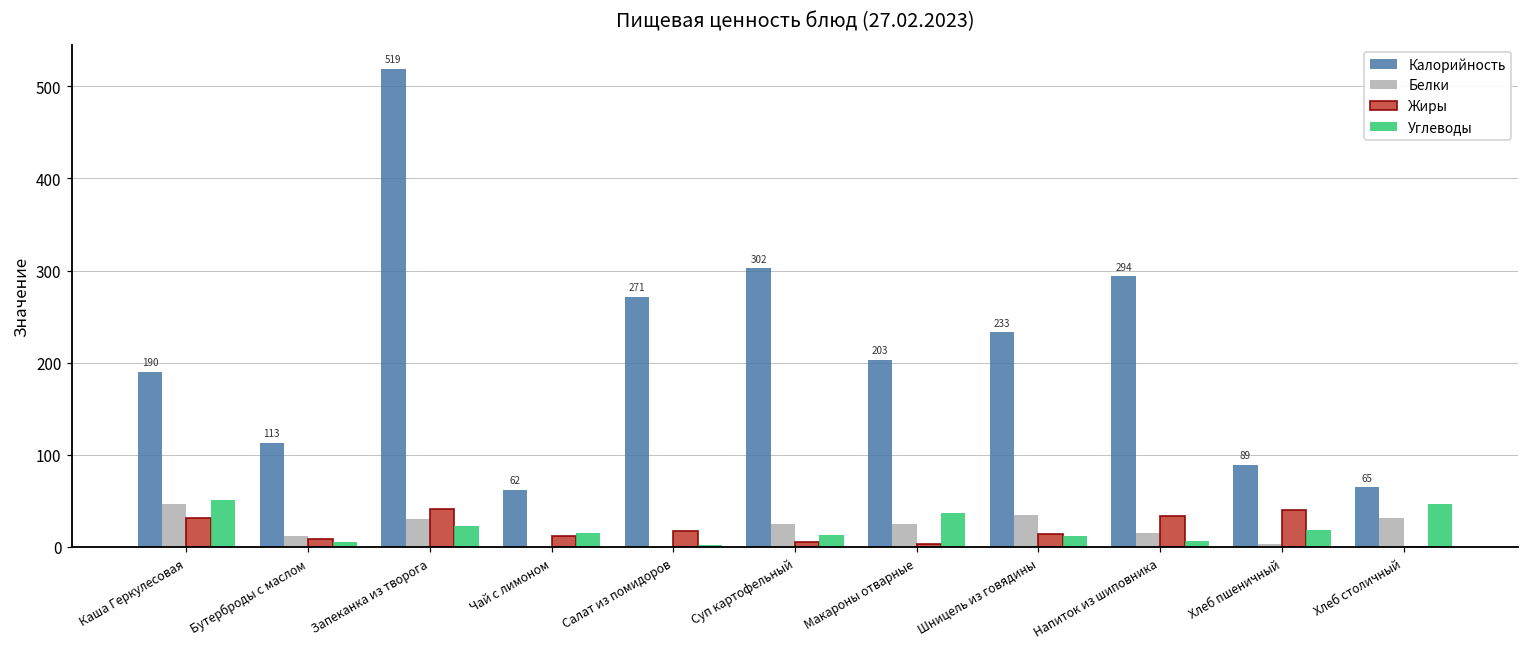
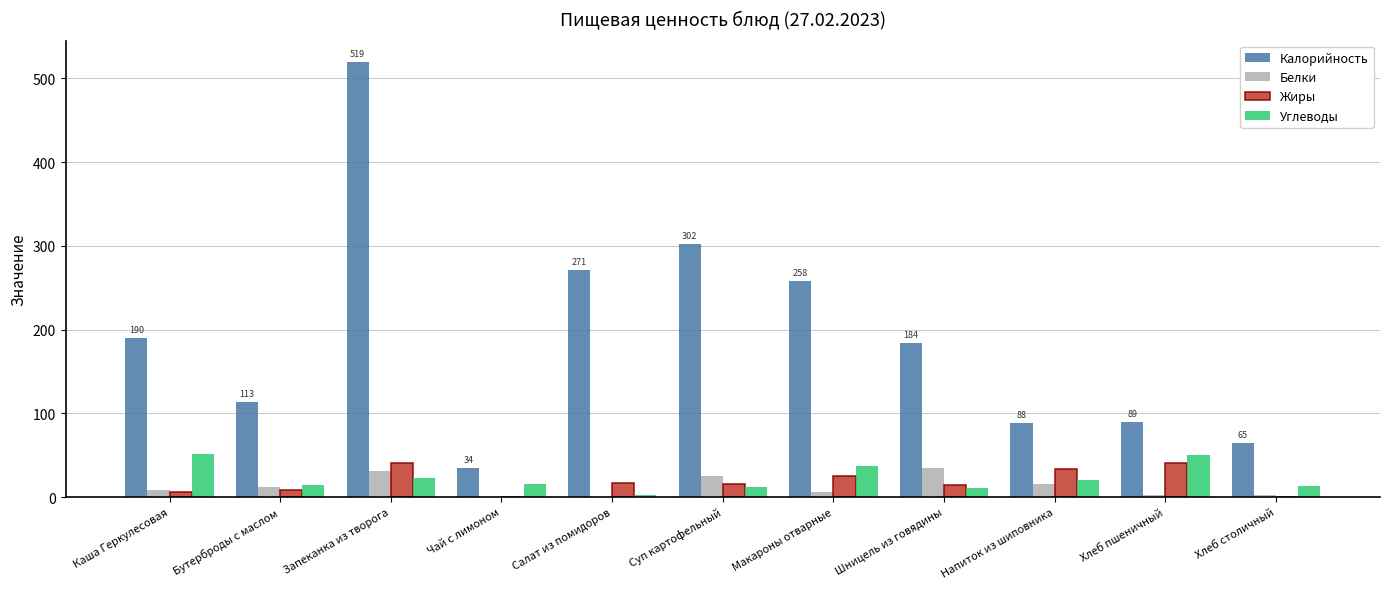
Белки, Каша Геркулесовая: 50 -> 10
Жиры, Каша Геркулесовая: 30 -> 10
Углеводы, Бутерброды с маслом: 0 -> 10
Калорийность, Чай с лимоном: 62 -> 34
Жиры, Чай с лимоном: 10 -> 0
Жиры, Суп картофельный: 10 -> 20
Калорийность, Макароны отварные: 203 -> 258
Белки, Макароны отварные: 30 -> 10
Жиры, Макароны отварные: 0 -> 30
Калорийность, Шницель из говядины: 233 -> 184
Калорийность, Напиток из шиповника: 294 -> 88
Углеводы, Напиток из шиповника: 10 -> 20
Углеводы, Хлеб пшеничный: 20 -> 50
Белки, Хлеб столичный: 30 -> 0
Углеводы, Хлеб столичный: 50 -> 10
